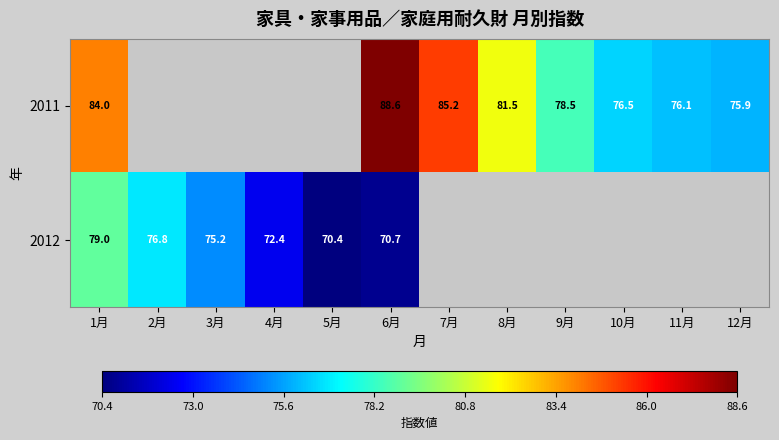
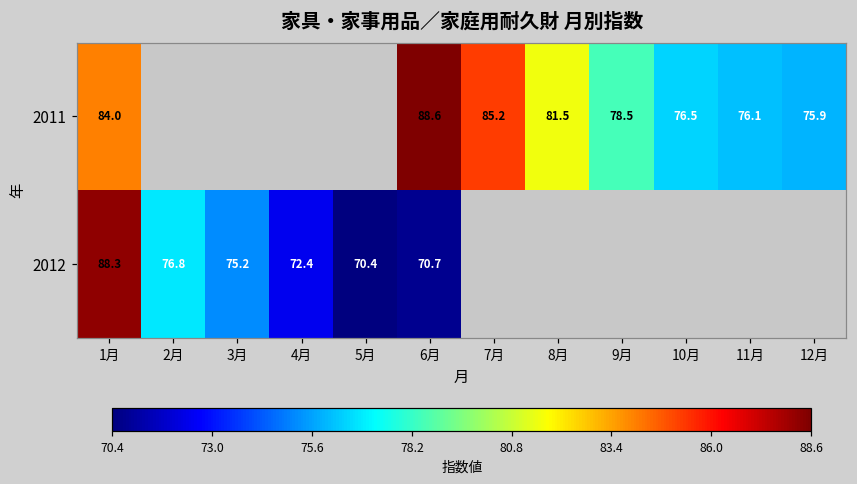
2012, 1月: 79.0 -> 88.3
